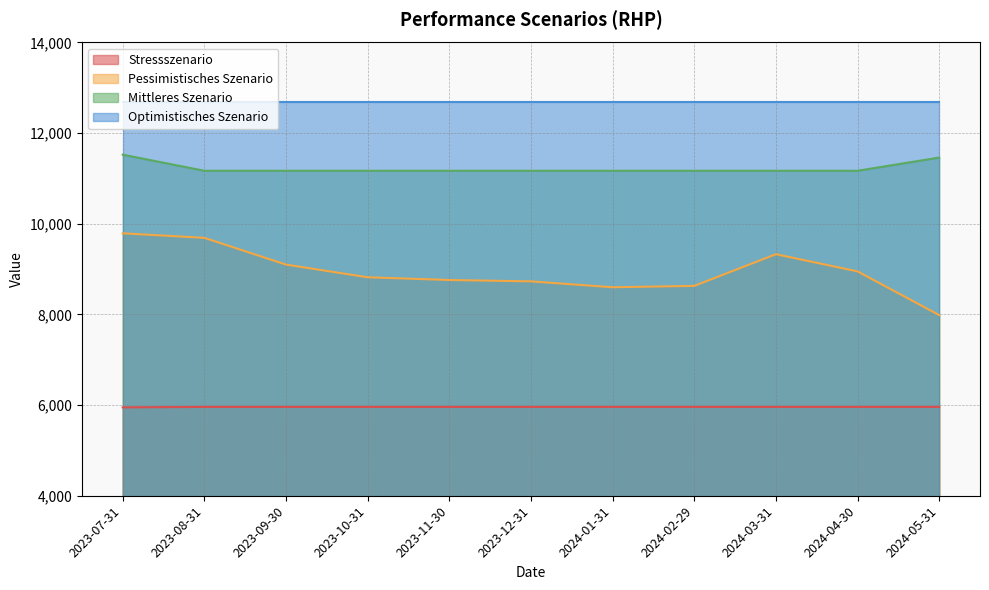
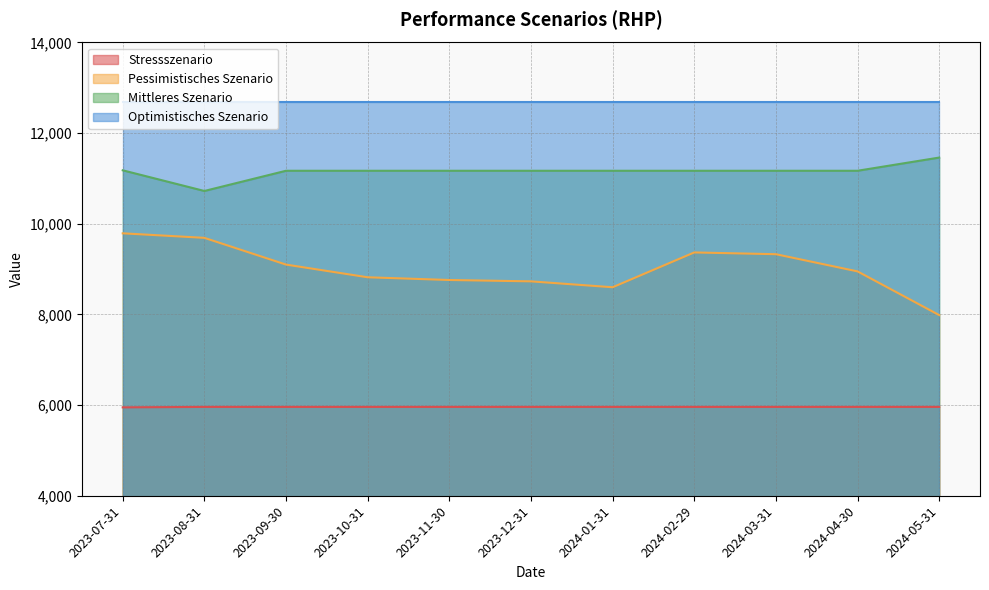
Mittleres Szenario, 2023-07-31: 11,500 -> 11,200
Mittleres Szenario, 2023-08-31: 11,200 -> 10,700
Pessimistisches Szenario, 2024-02-29: 8,600 -> 9,400
